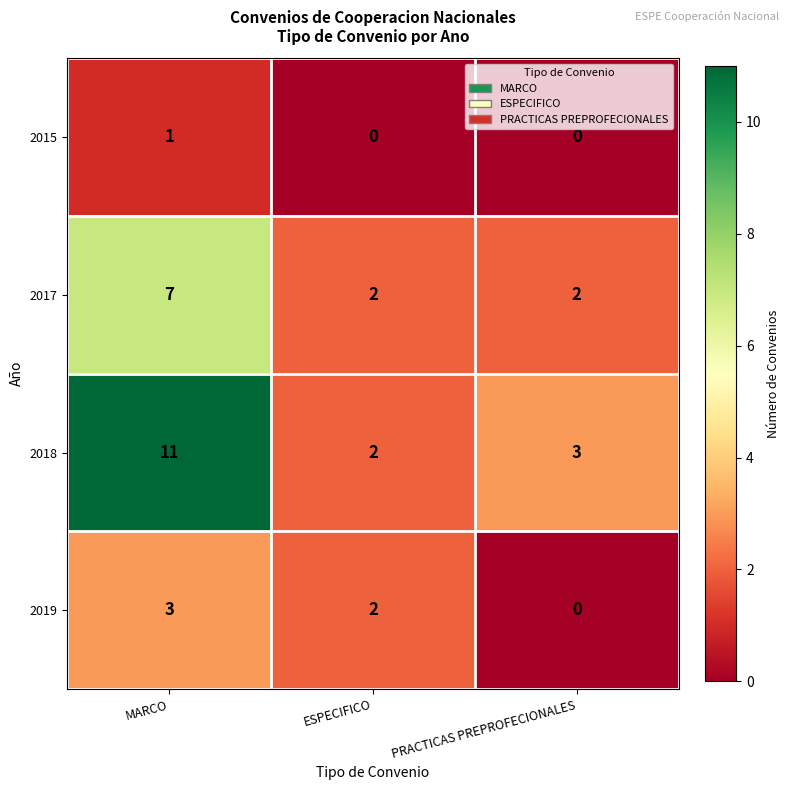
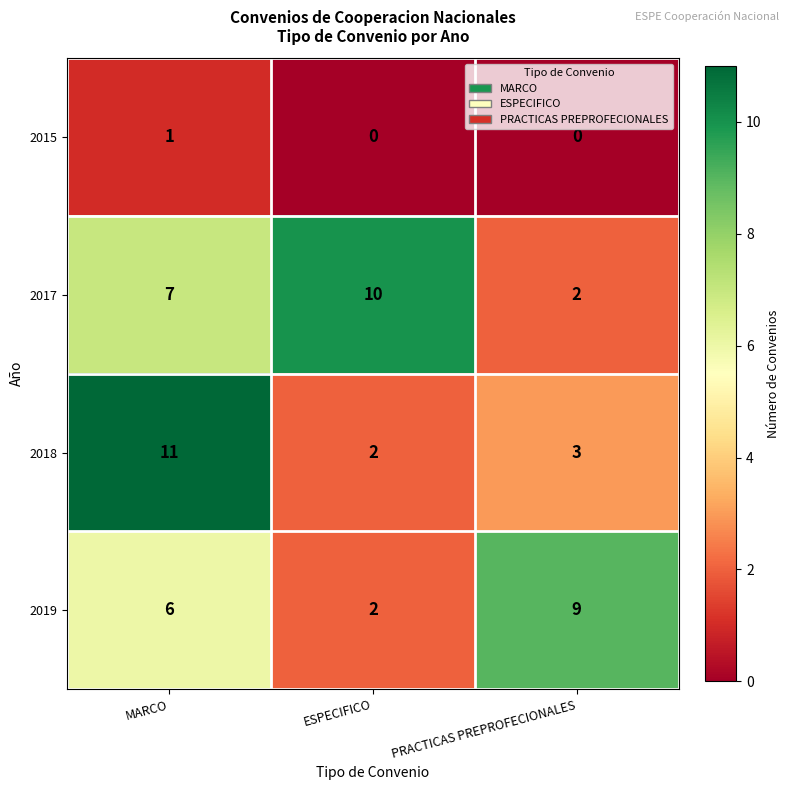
2017, ESPECIFICO: 2 -> 10
2019, MARCO: 3 -> 6
2019, PRACTICAS PREPROFECIONALES: 0 -> 9
